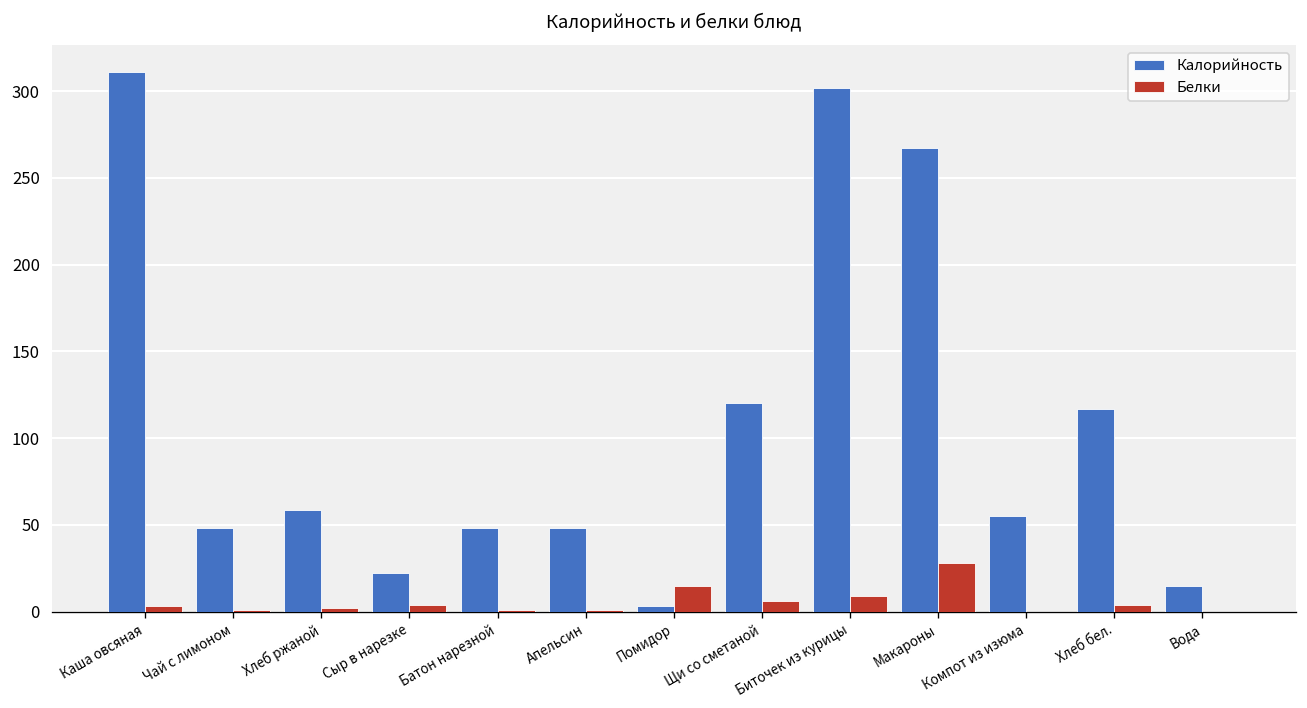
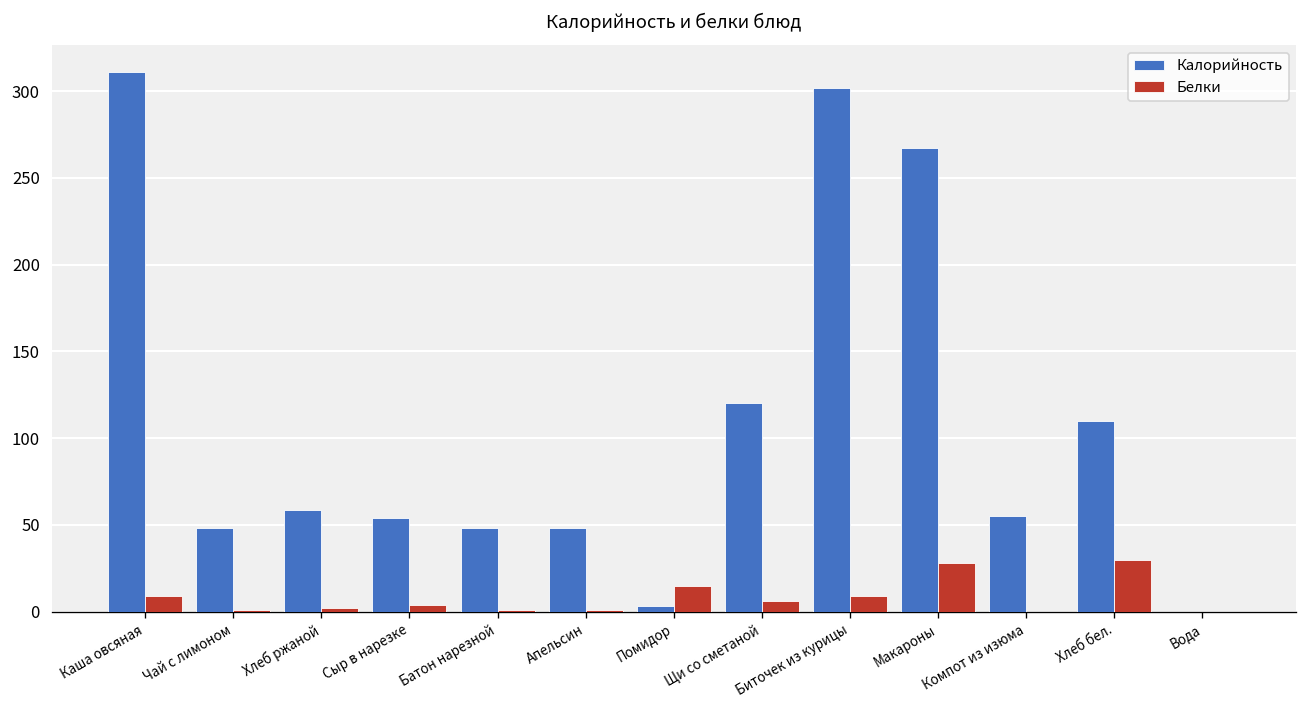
Белки, Каша овсяная: 3 -> 9
Калорийность, Сыр в нарезке: 22 -> 54
Калорийность, Хлеб бел.: 117 -> 110
Белки, Хлеб бел.: 4 -> 30
Калорийность, Вода: 15 -> 0
